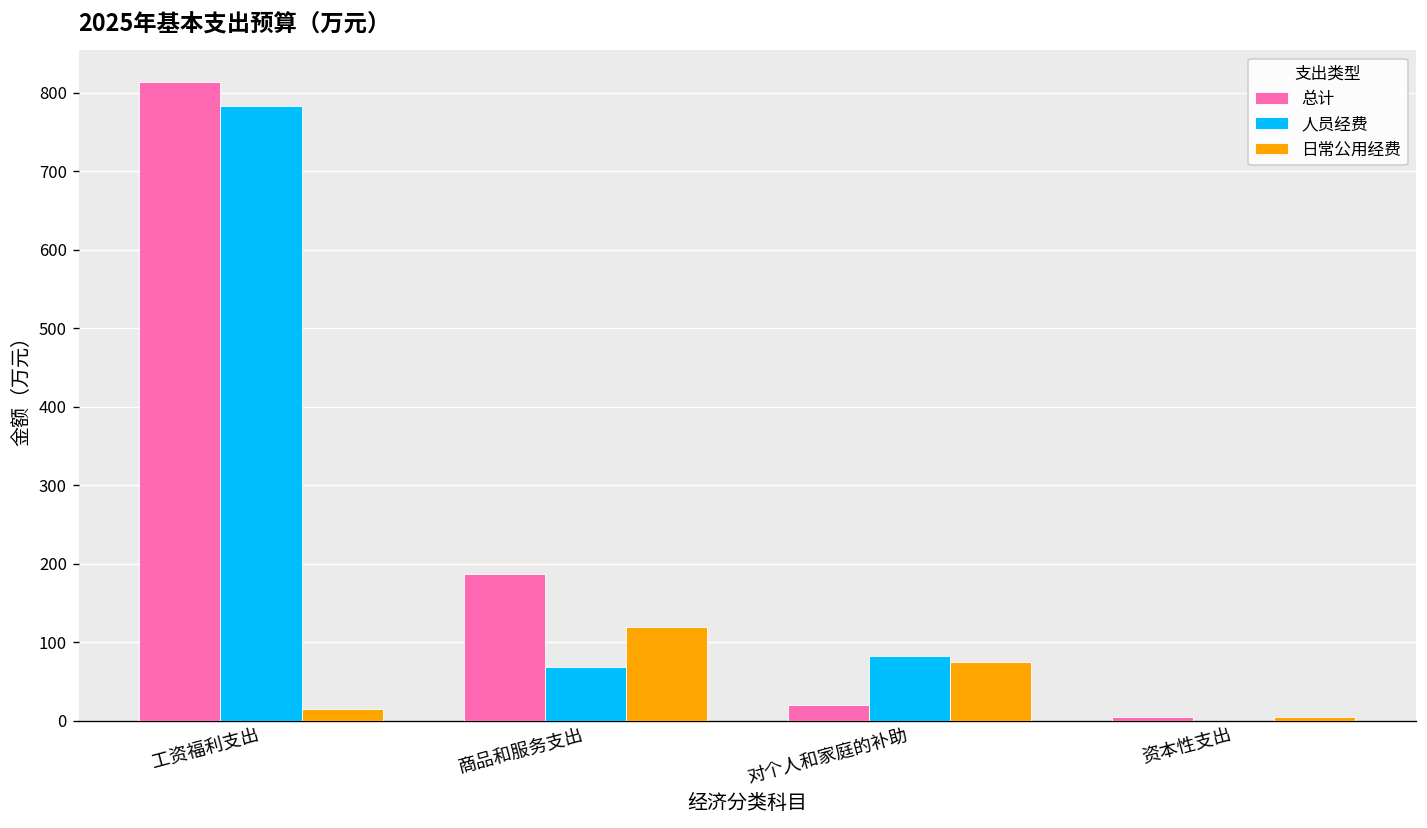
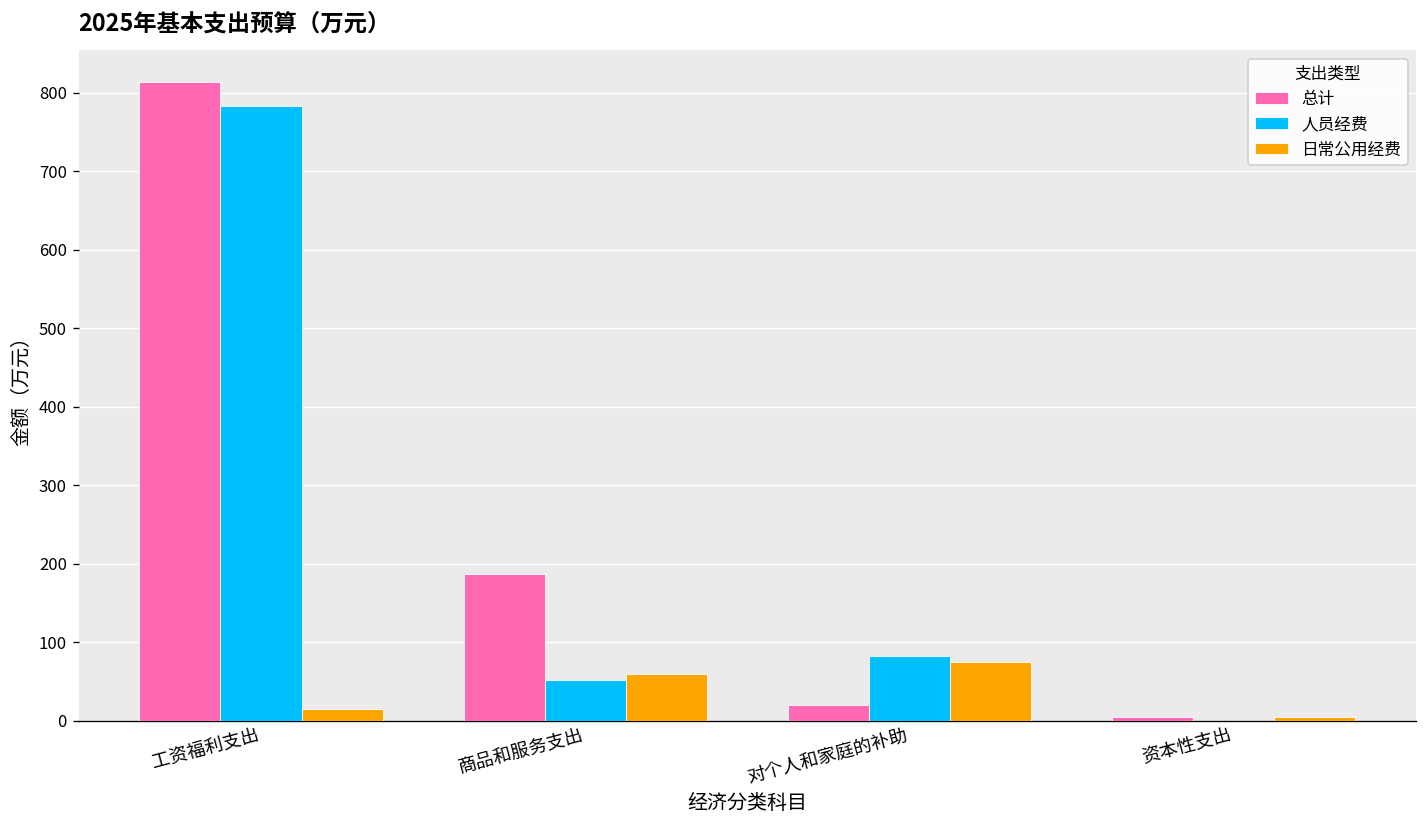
人员经费, 商品和服务支出: 70 -> 50
日常公用经费, 商品和服务支出: 120 -> 60
